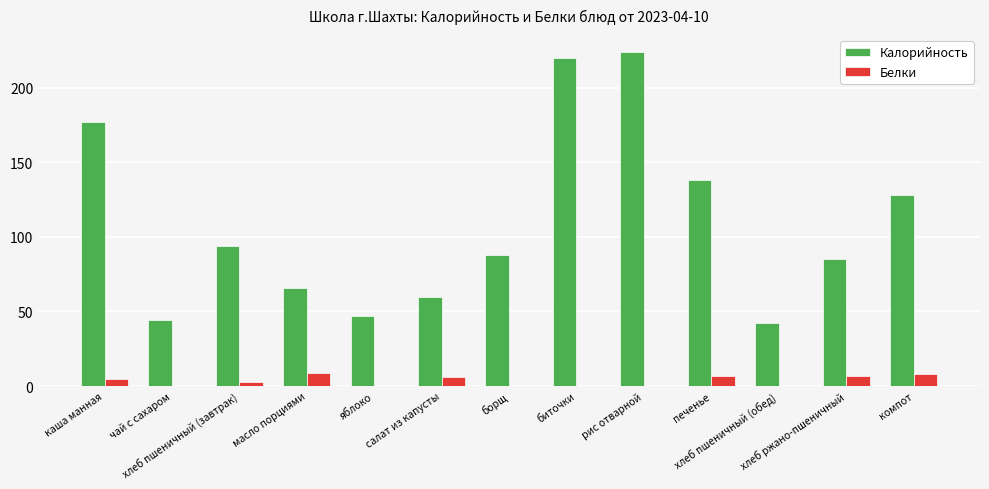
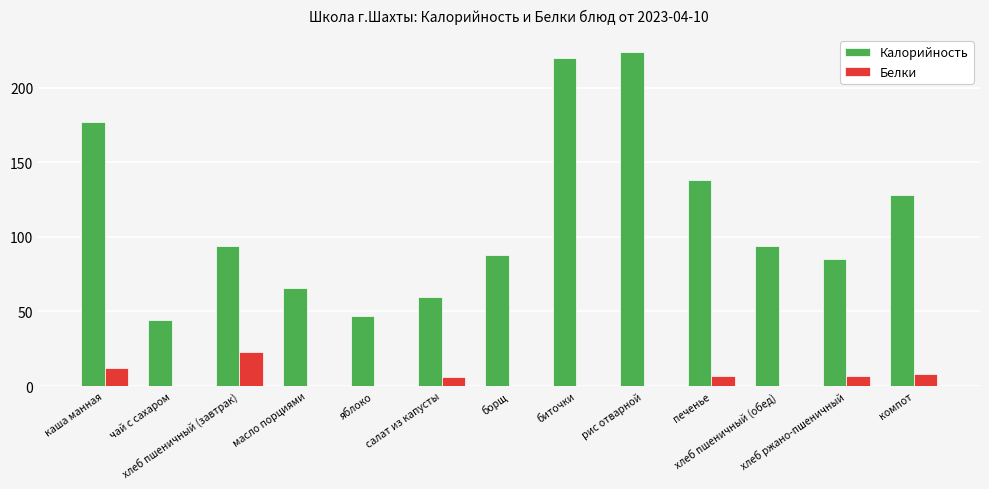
Белки, каша манная: 5 -> 12
Белки, хлеб пшеничный (завтрак): 3 -> 23
Белки, масло порциями: 9 -> 0
Калорийность, хлеб пшеничный (обед): 42 -> 94
